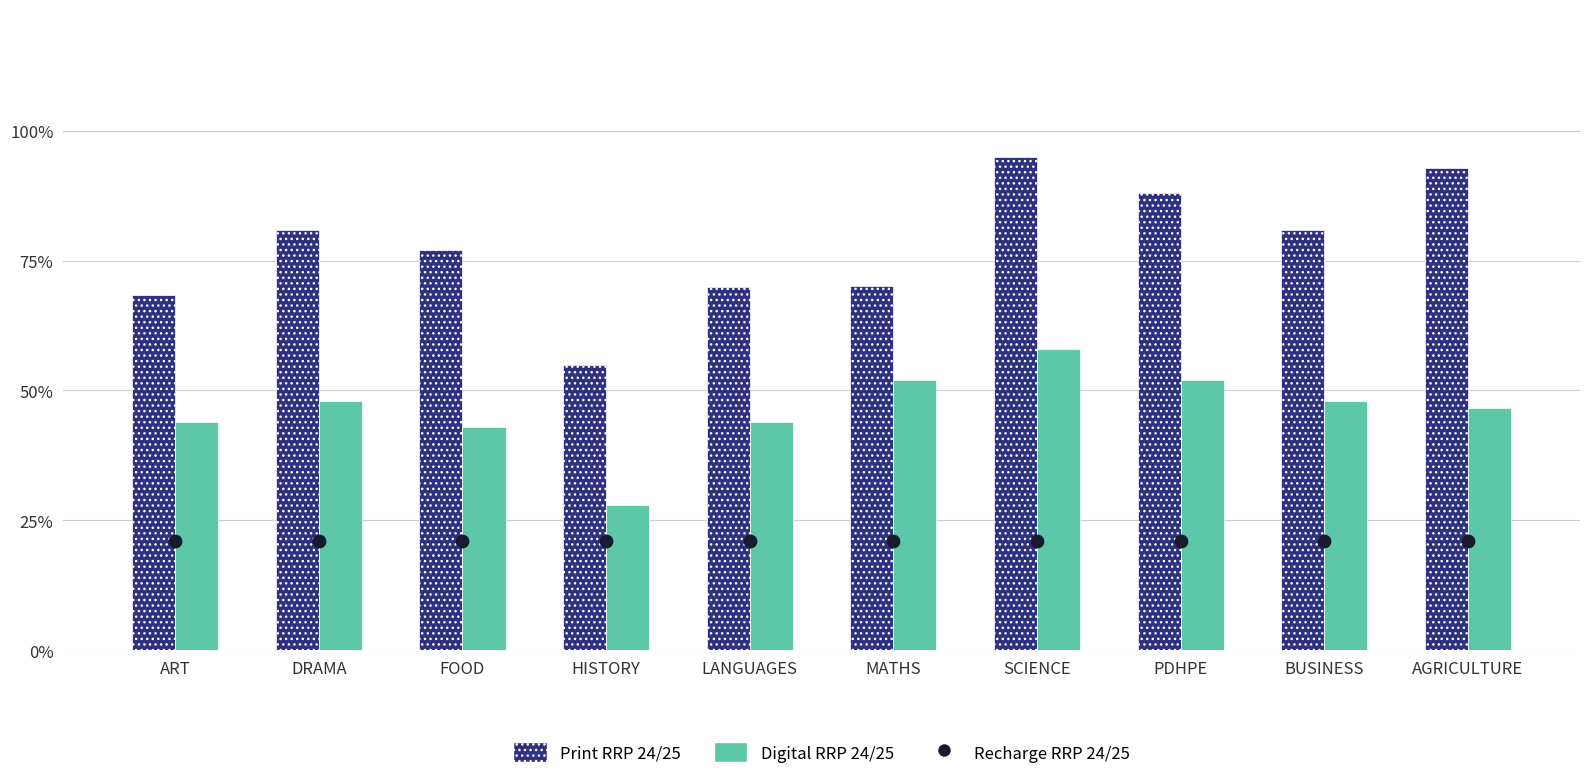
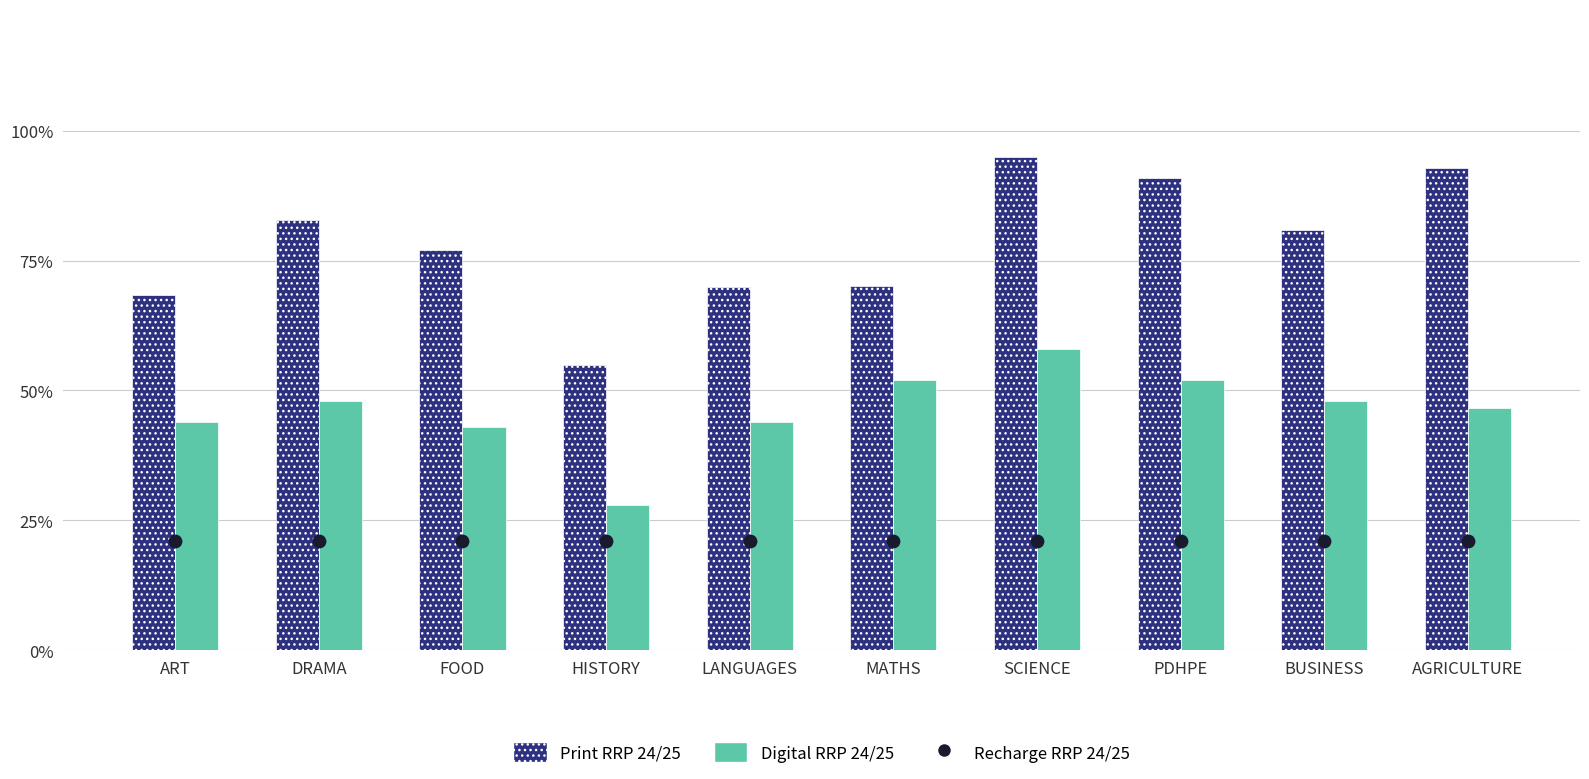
Print RRP 24/25, DRAMA: 81% -> 83%
Print RRP 24/25, PDHPE: 88% -> 91%
